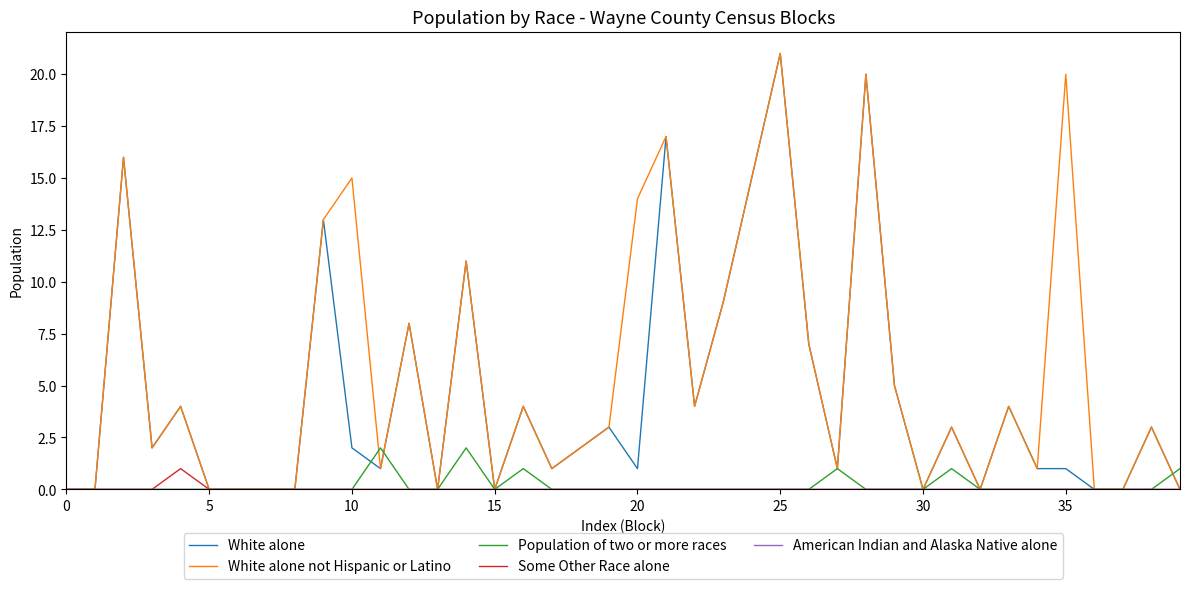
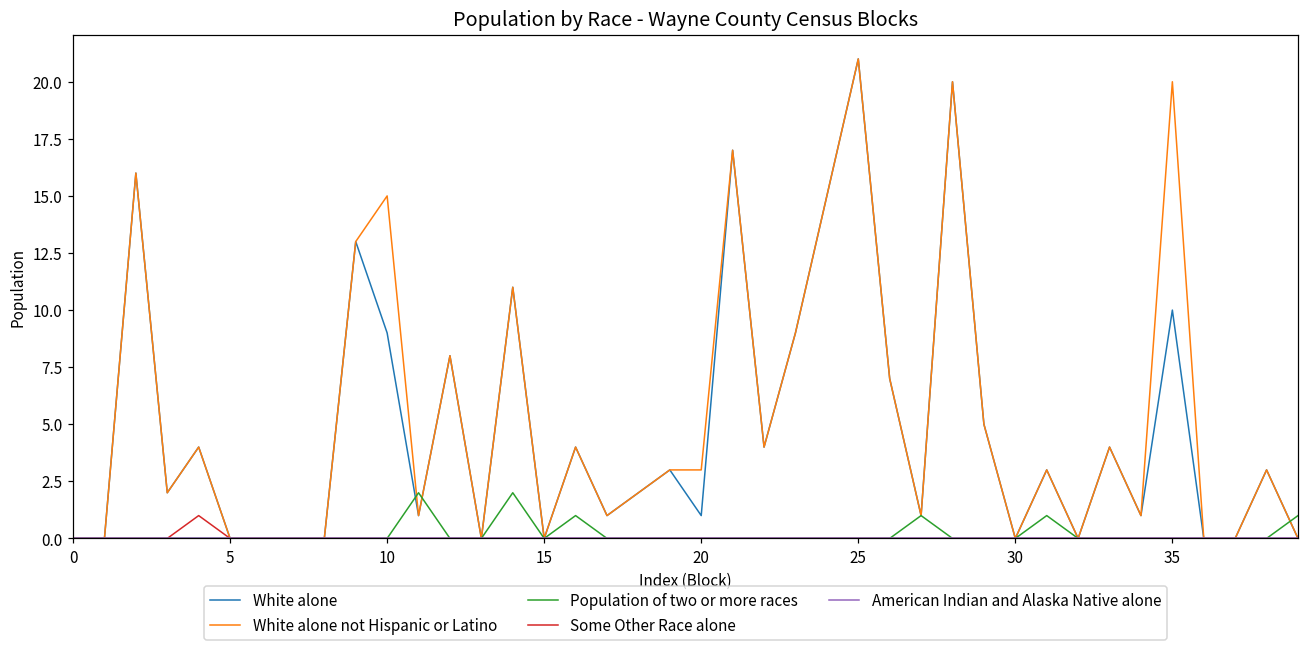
White alone, 10: 2 -> 9
White alone not Hispanic or Latino, 20: 14 -> 3
White alone, 35: 1 -> 10
